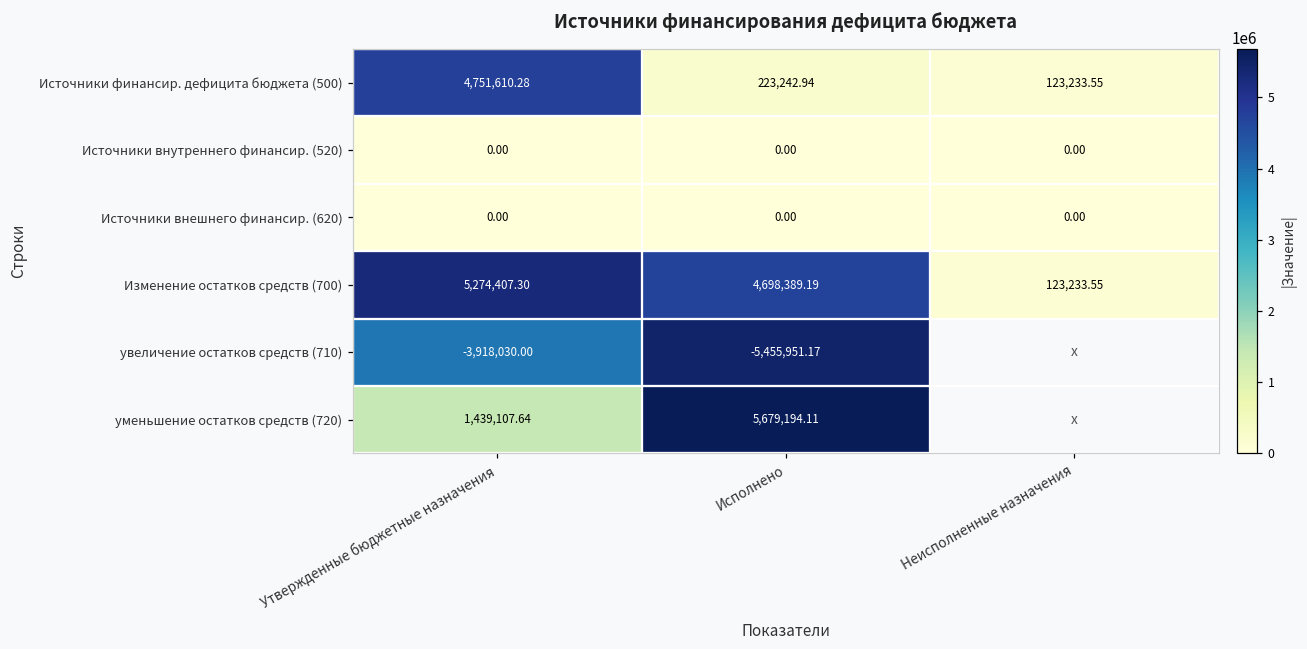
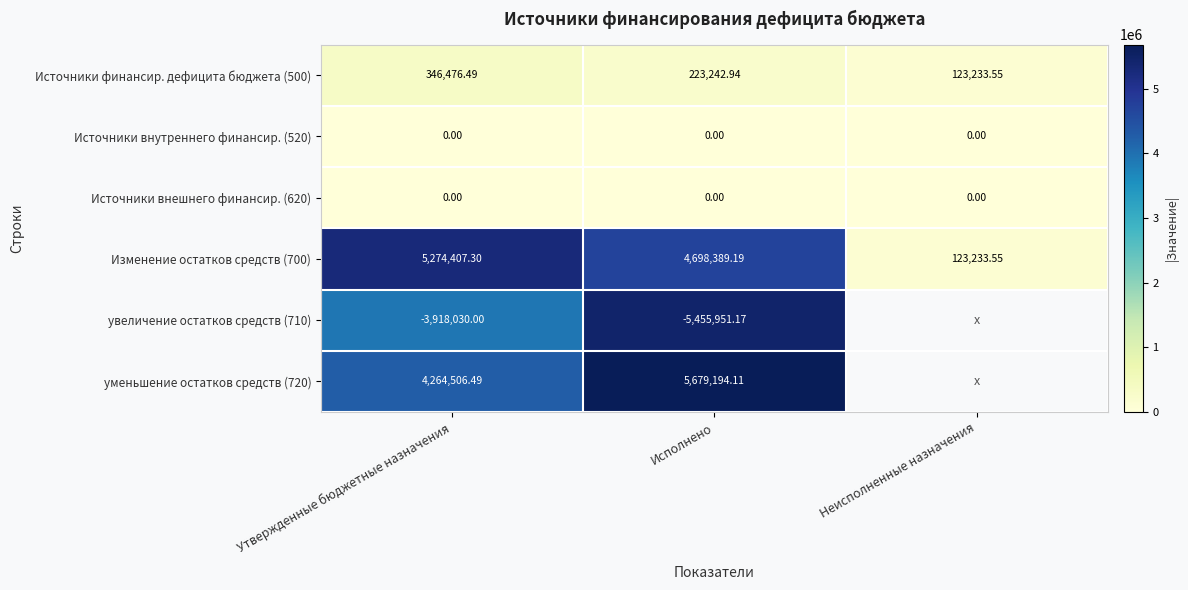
Источники финансир. дефицита бюджета (500), Утвержденные бюджетные назначения: 4,751,610.28 -> 346,476.49
уменьшение остатков средств (720), Утвержденные бюджетные назначения: 1,439,107.64 -> 4,264,506.49
